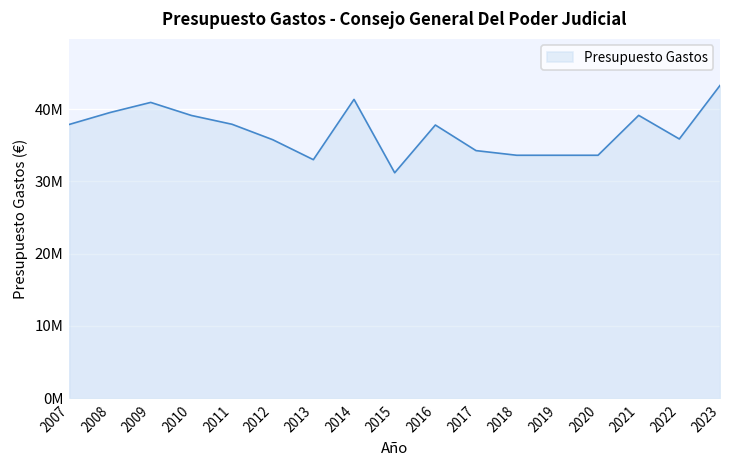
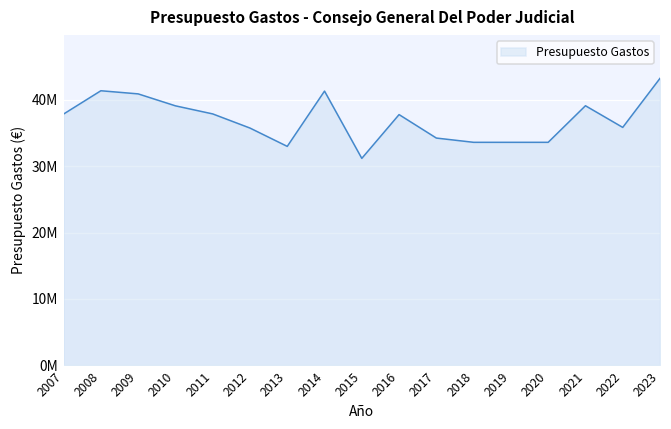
2008: 40000000 -> 41000000
